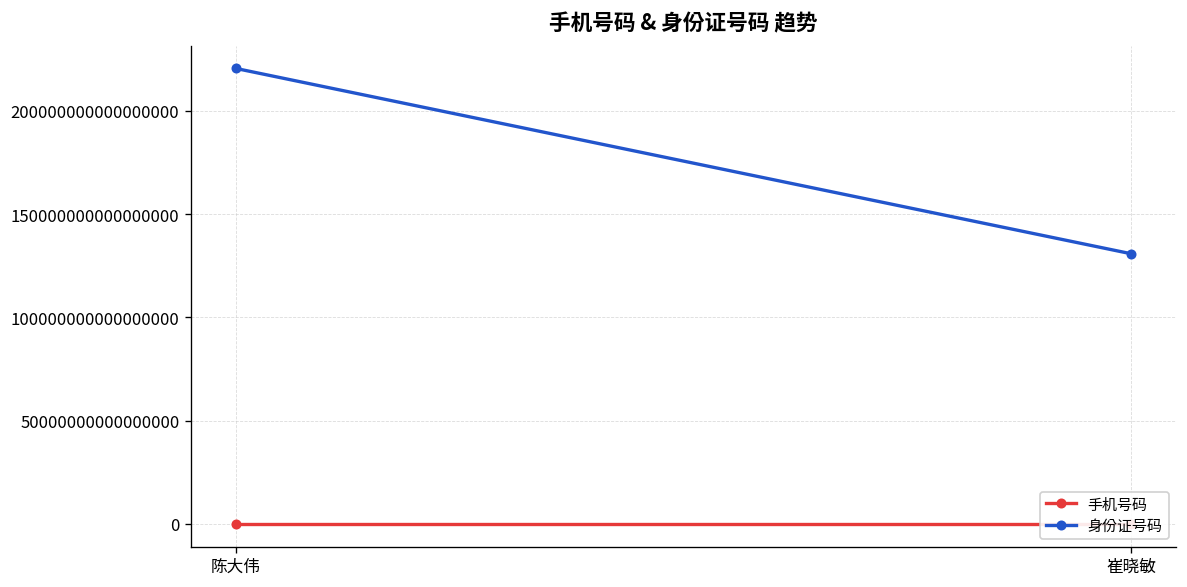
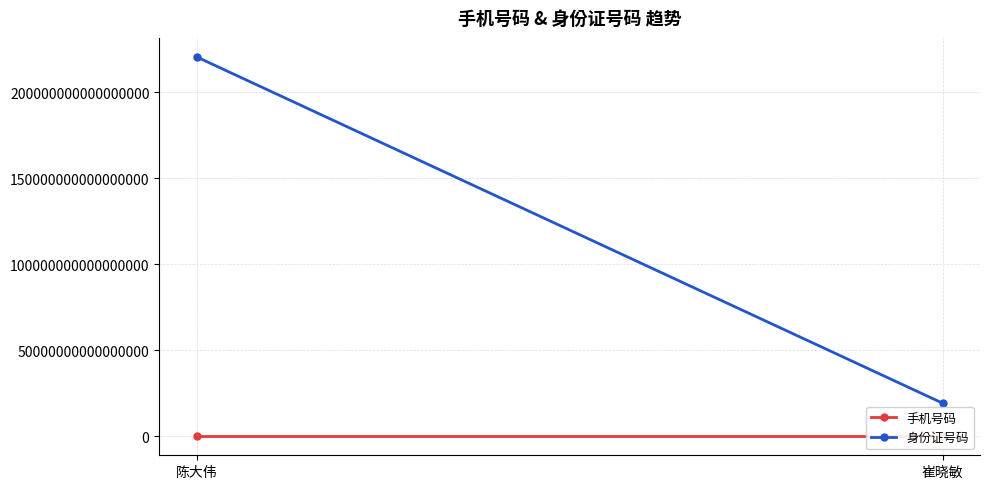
身份证号码, 崔晓敏: 131000000000000000 -> 19000000000000000
